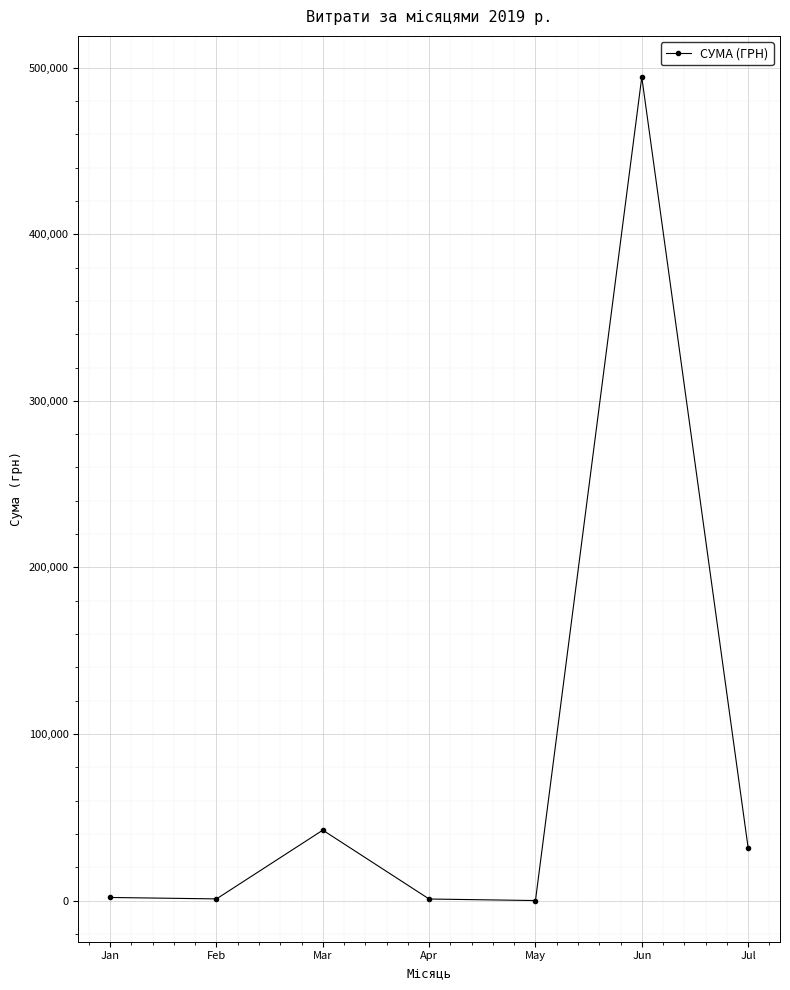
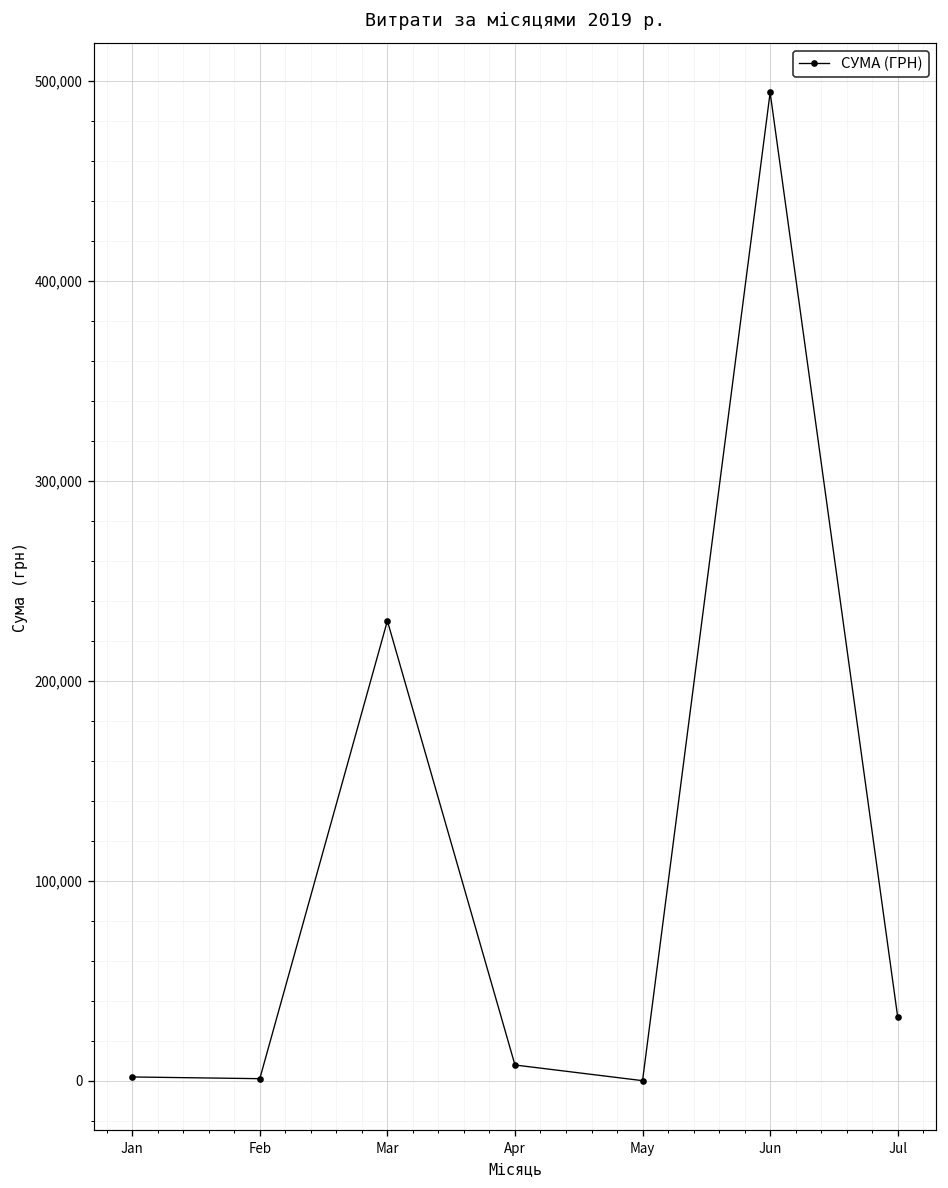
Mar: 42,000 -> 230,000
Apr: 1,000 -> 8,000
